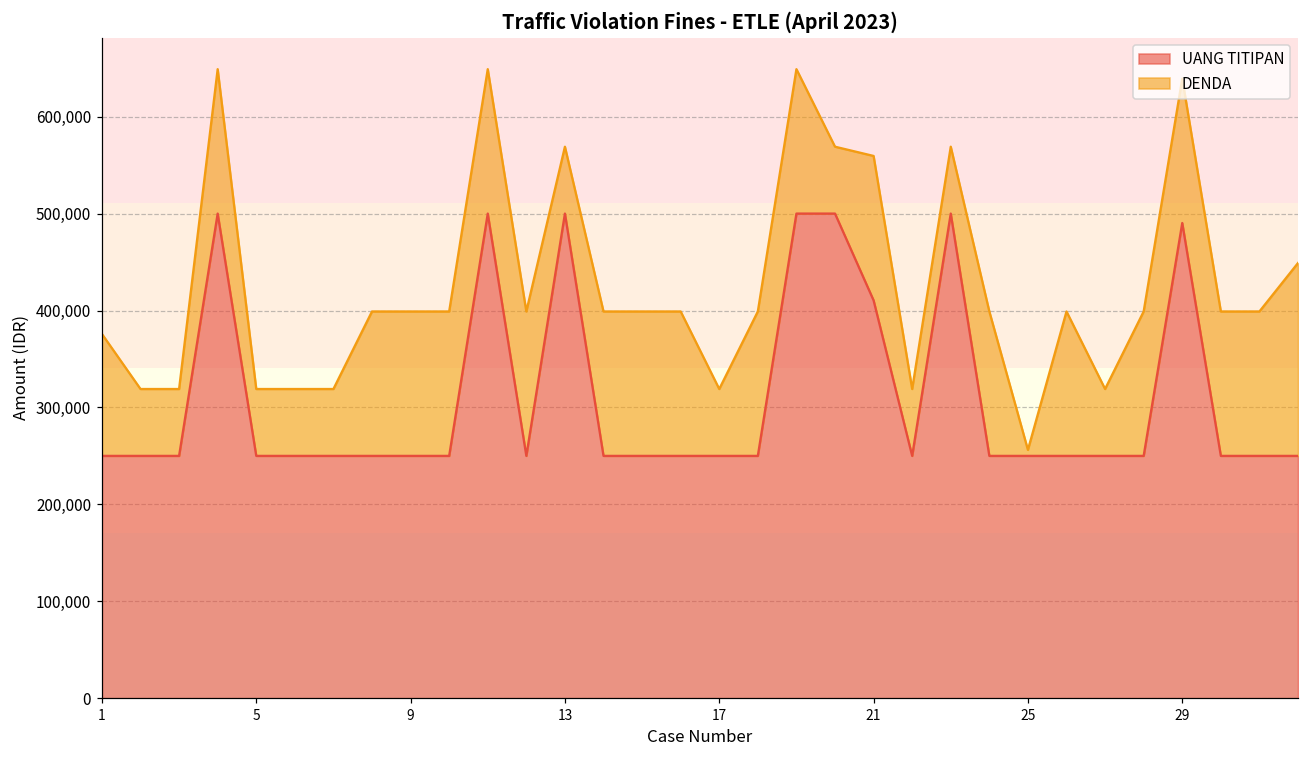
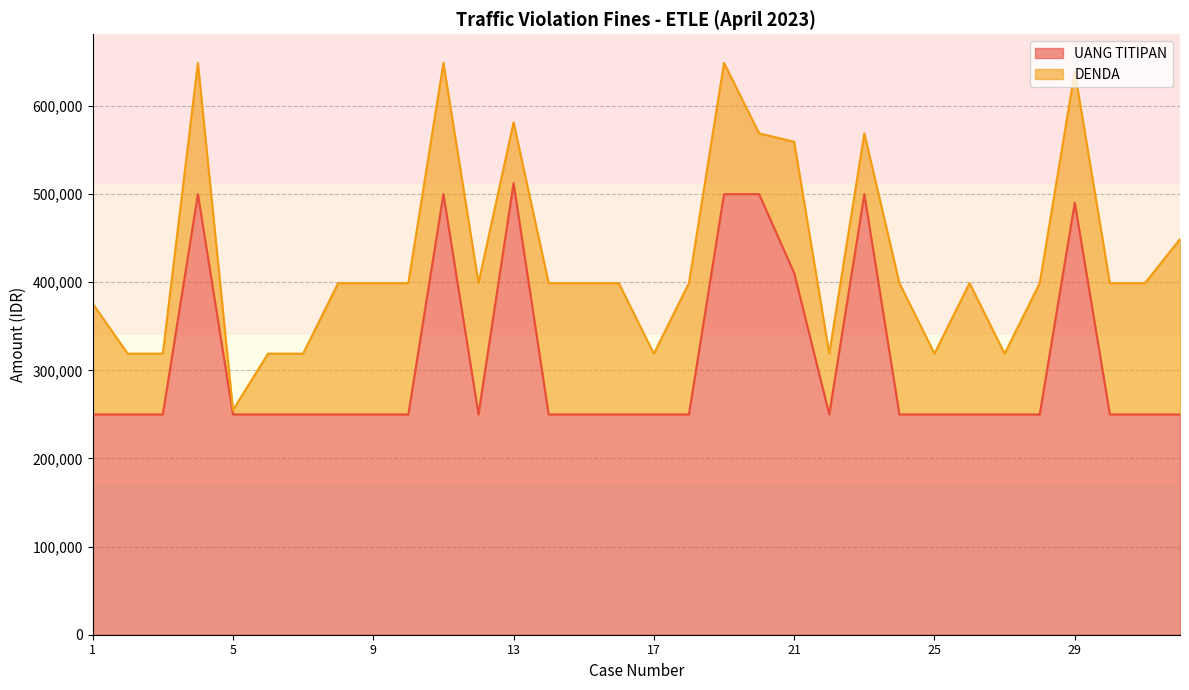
DENDA, 5: 70,000 -> 10,000
UANG TITIPAN, 13: 500,000 -> 510,000
DENDA, 25: 10,000 -> 70,000
